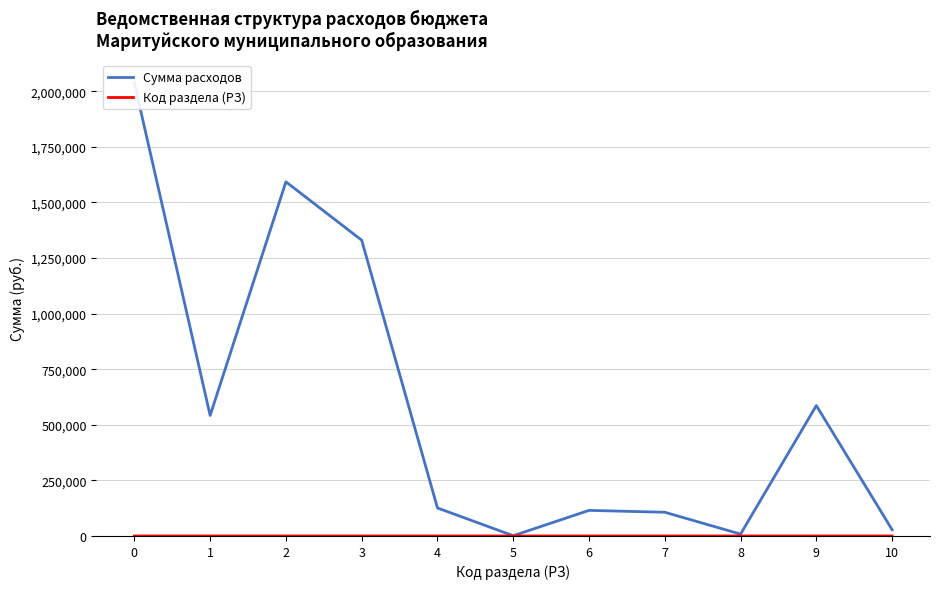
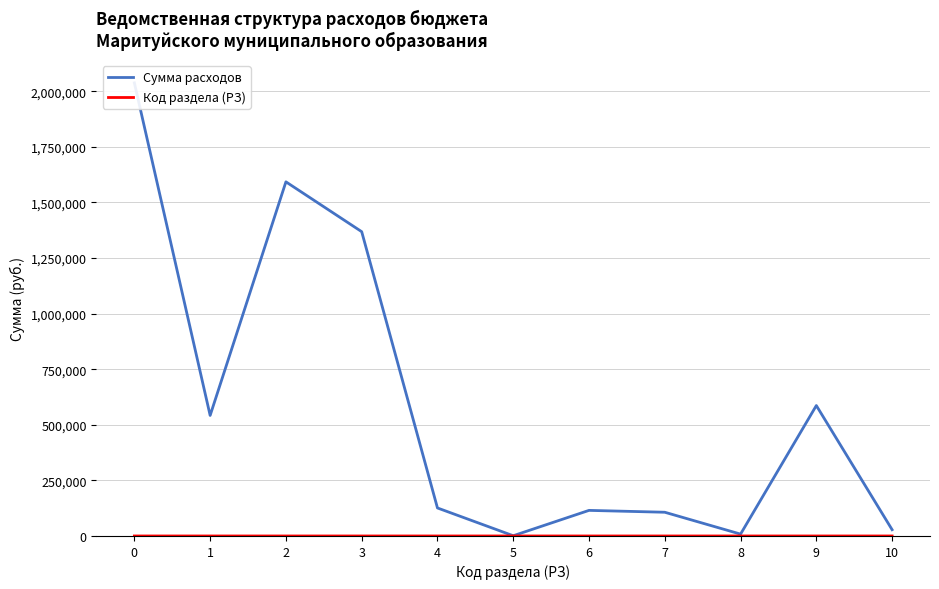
Сумма расходов, 3: 1,330,000 -> 1,370,000
